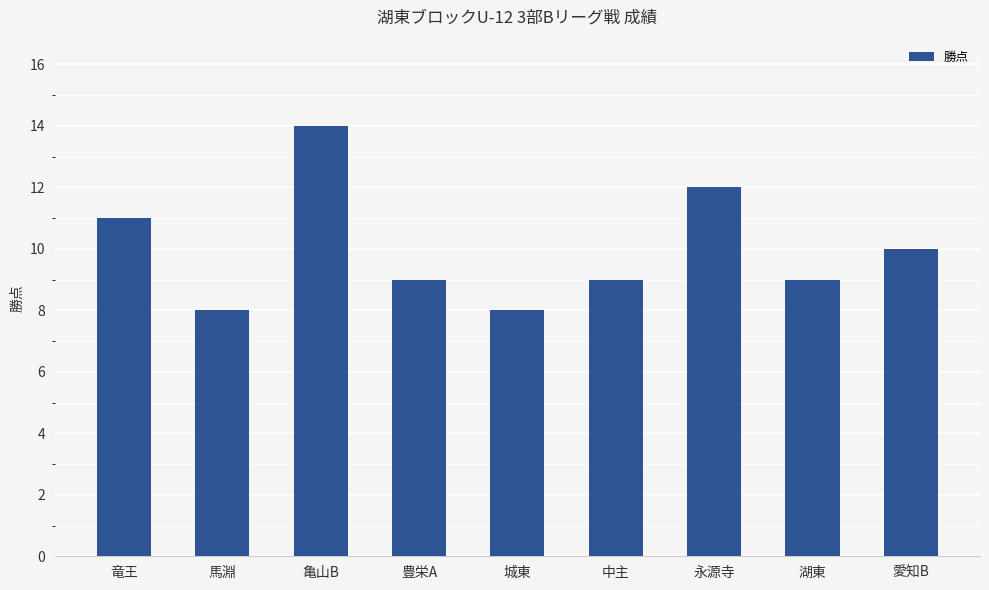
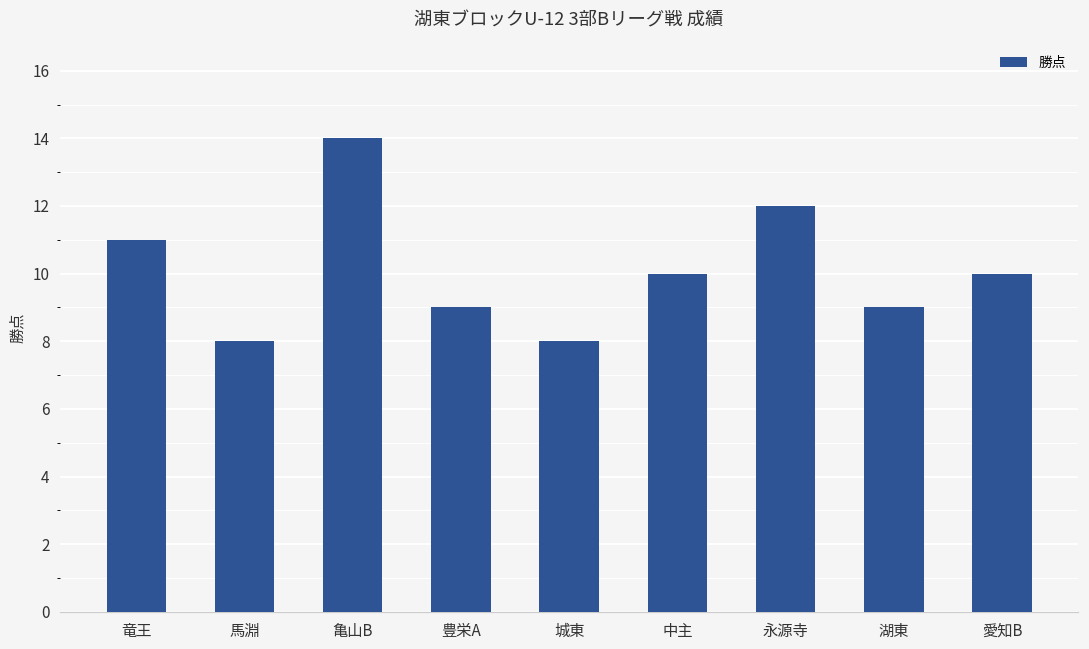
中主: 9 -> 10
